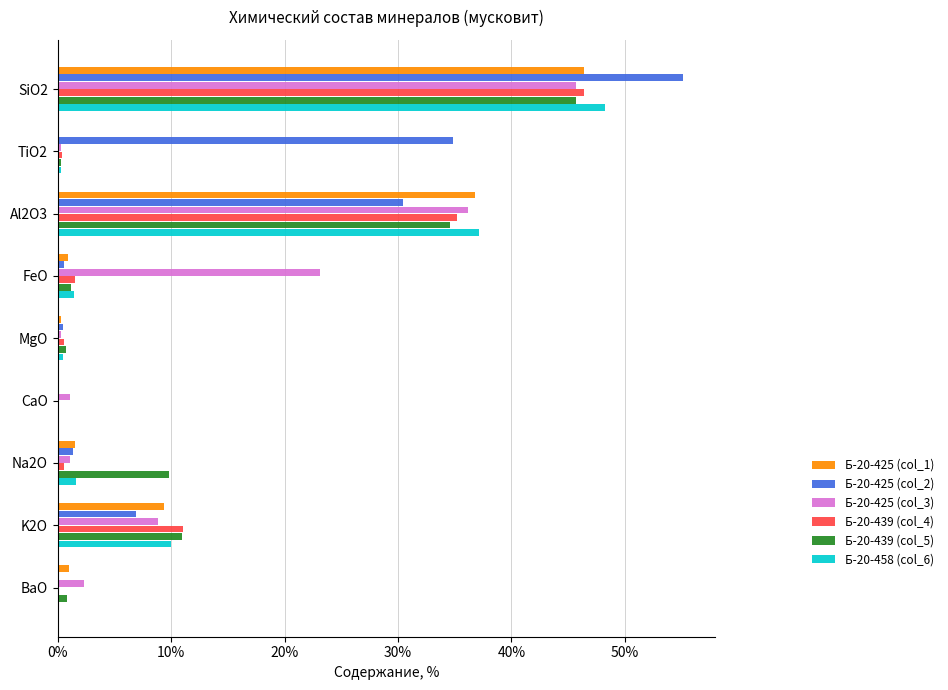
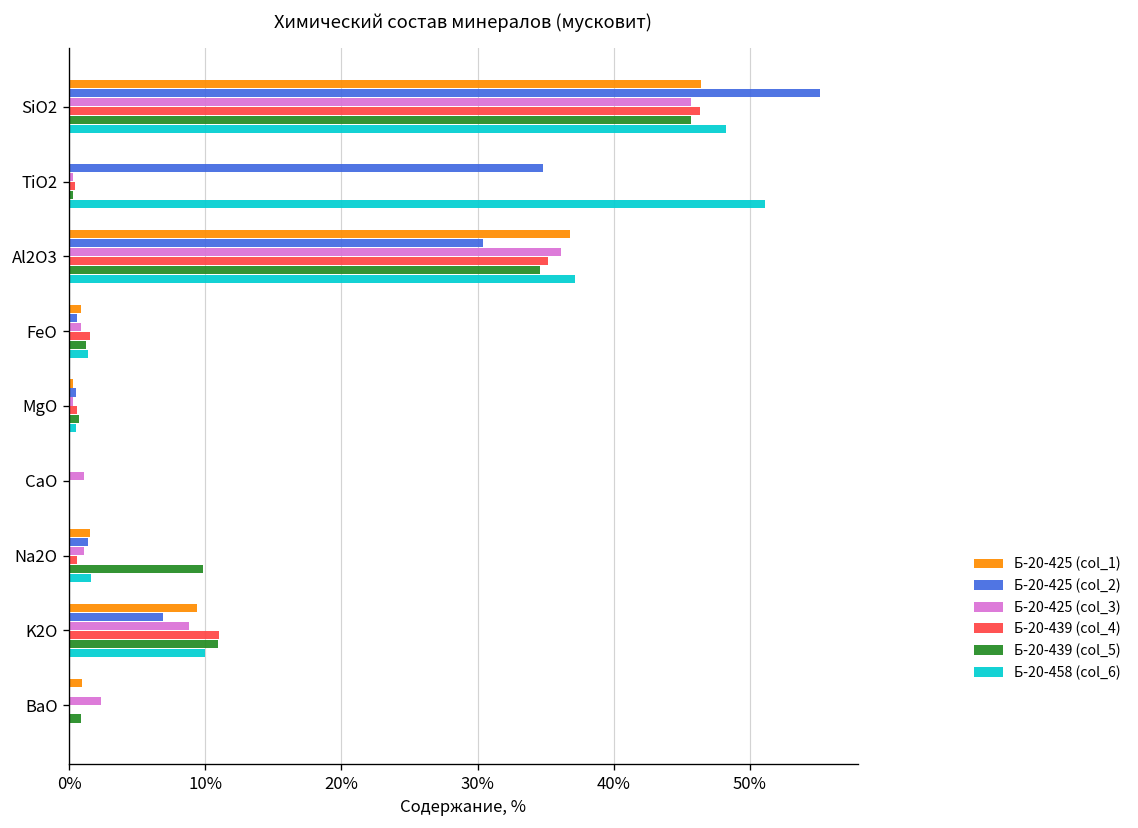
Б-20-458 (col_6), TiO2: 0.3% -> 51.1%
Б-20-425 (col_3), FeO: 23.1% -> 0.9%
